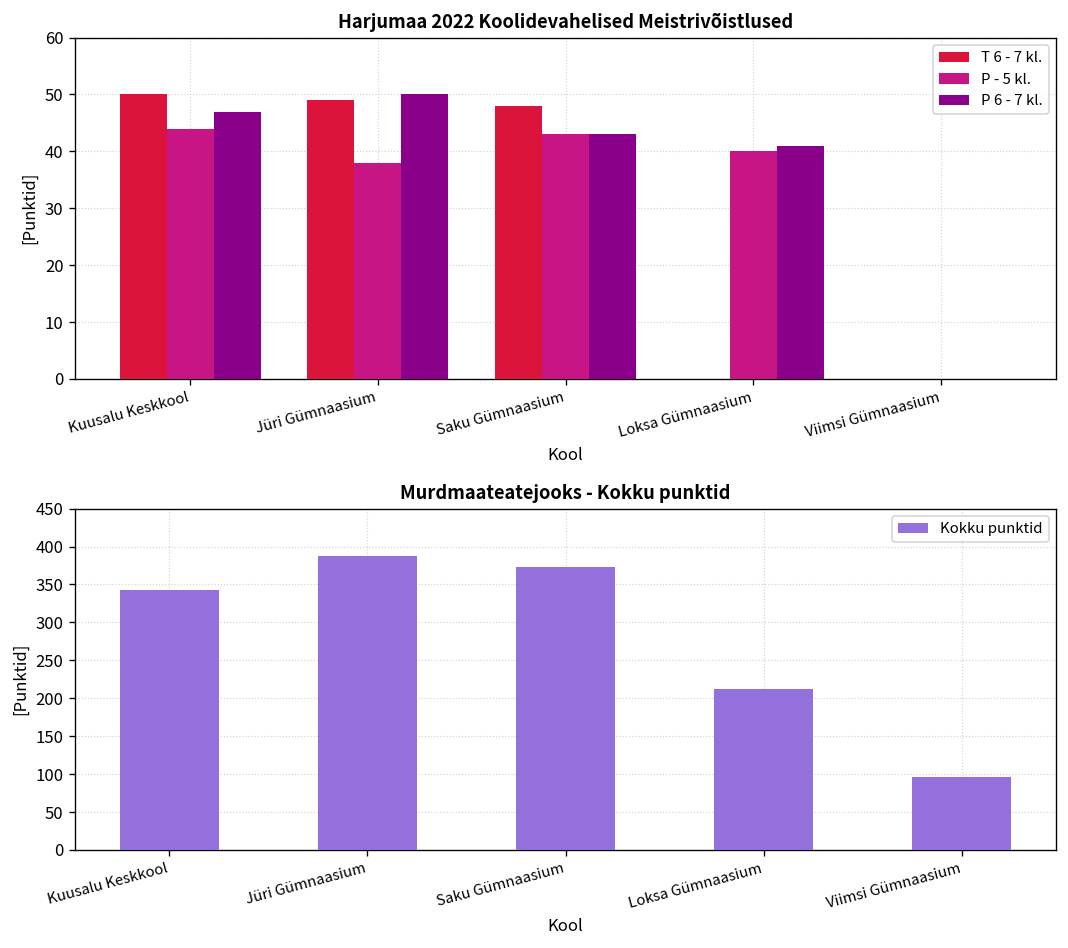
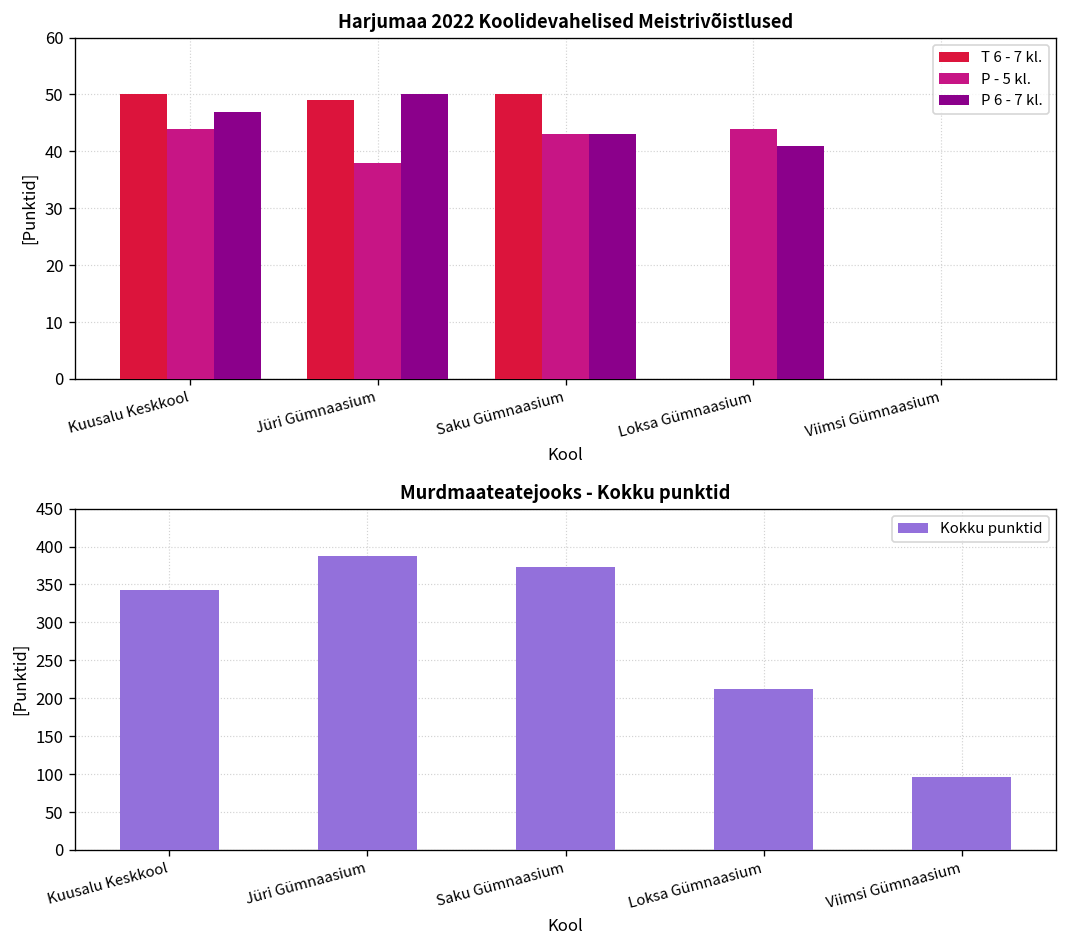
Harjumaa 2022 Koolidevahelised Meistrivõistlused, T 6 - 7 kl., Saku Gümnaasium: 48 -> 50
Harjumaa 2022 Koolidevahelised Meistrivõistlused, P - 5 kl., Loksa Gümnaasium: 40 -> 44
